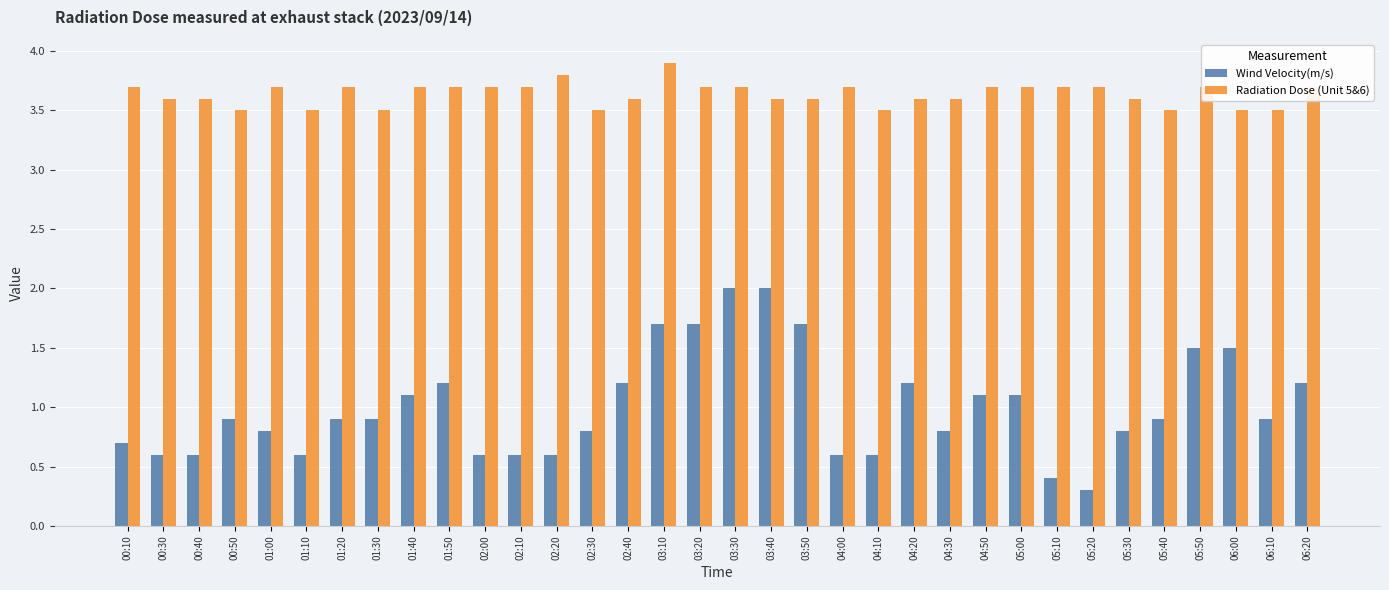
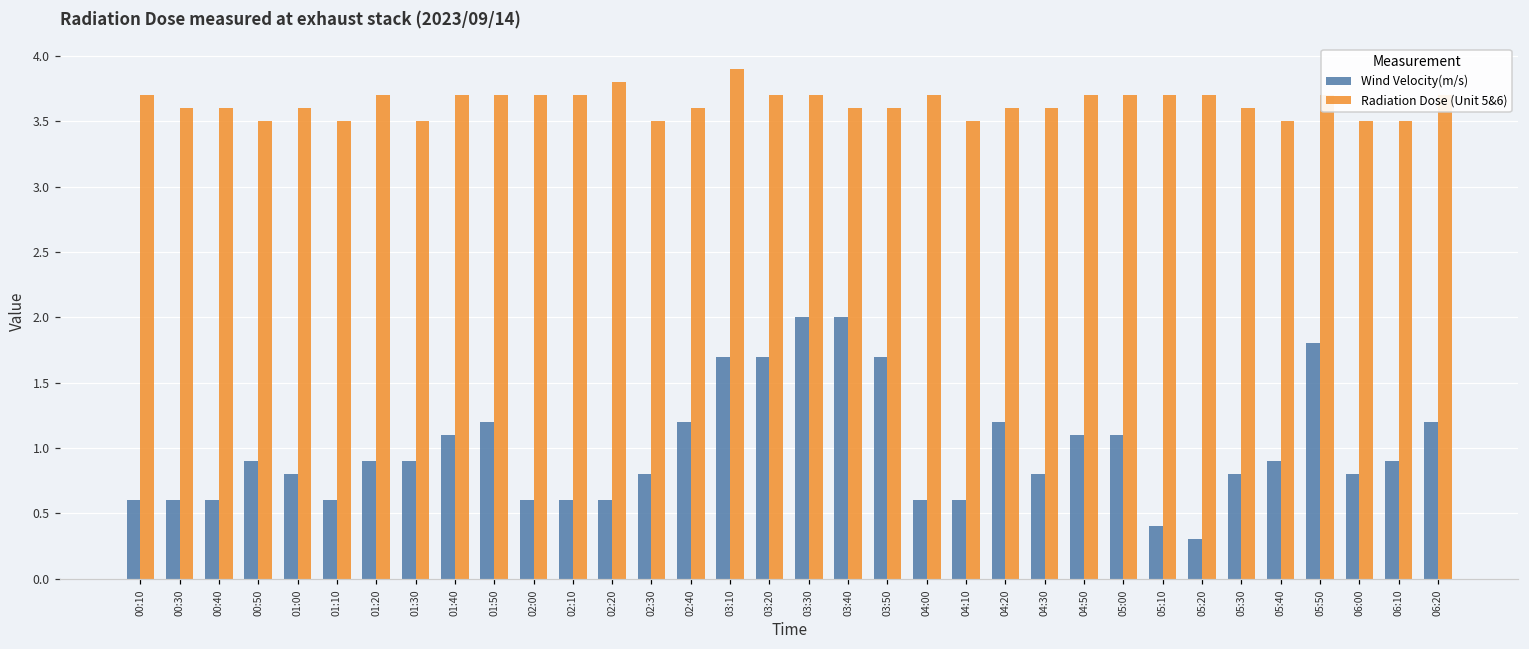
Wind Velocity(m/s), 00:10: 0.7 -> 0.6
Radiation Dose (Unit 5&6), 01:00: 3.7 -> 3.6
Wind Velocity(m/s), 05:50: 1.5 -> 1.8
Wind Velocity(m/s), 06:00: 1.5 -> 0.8
